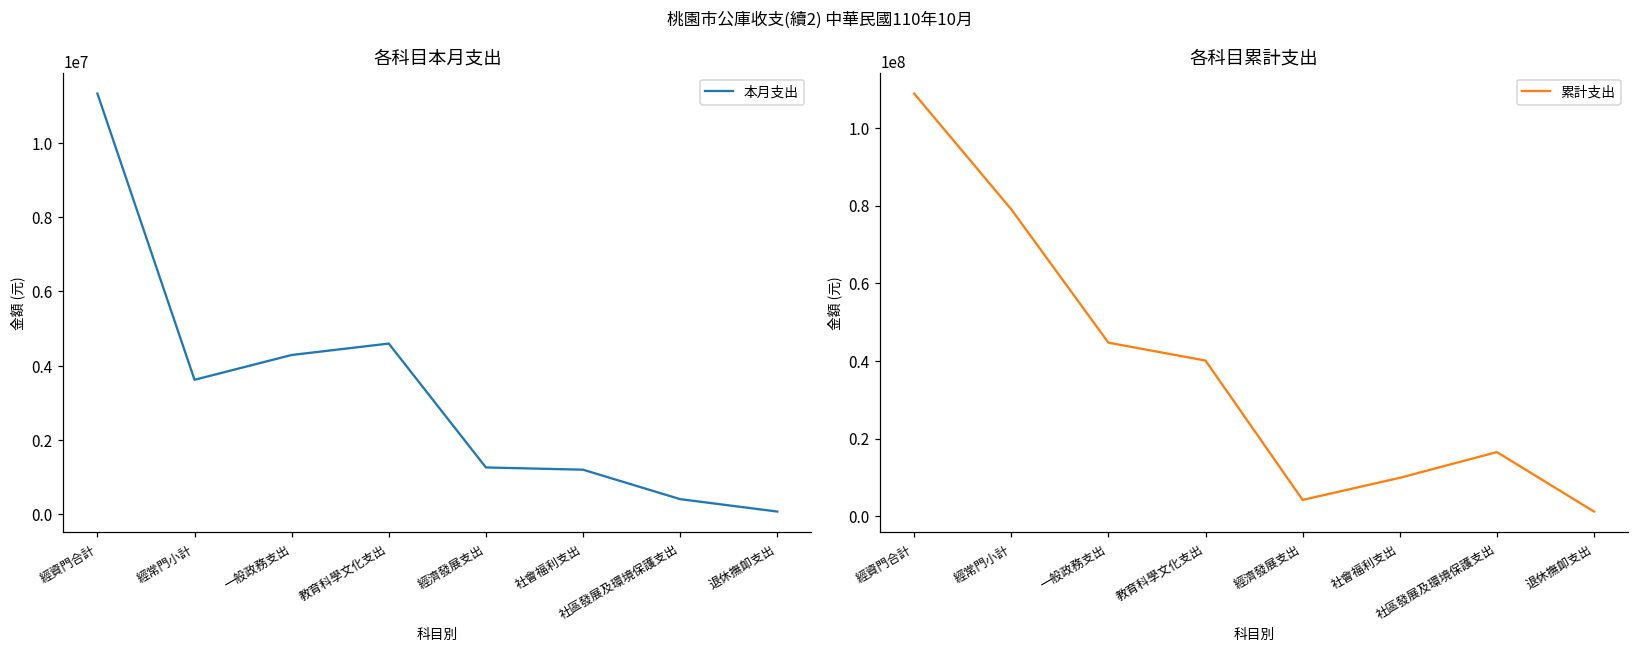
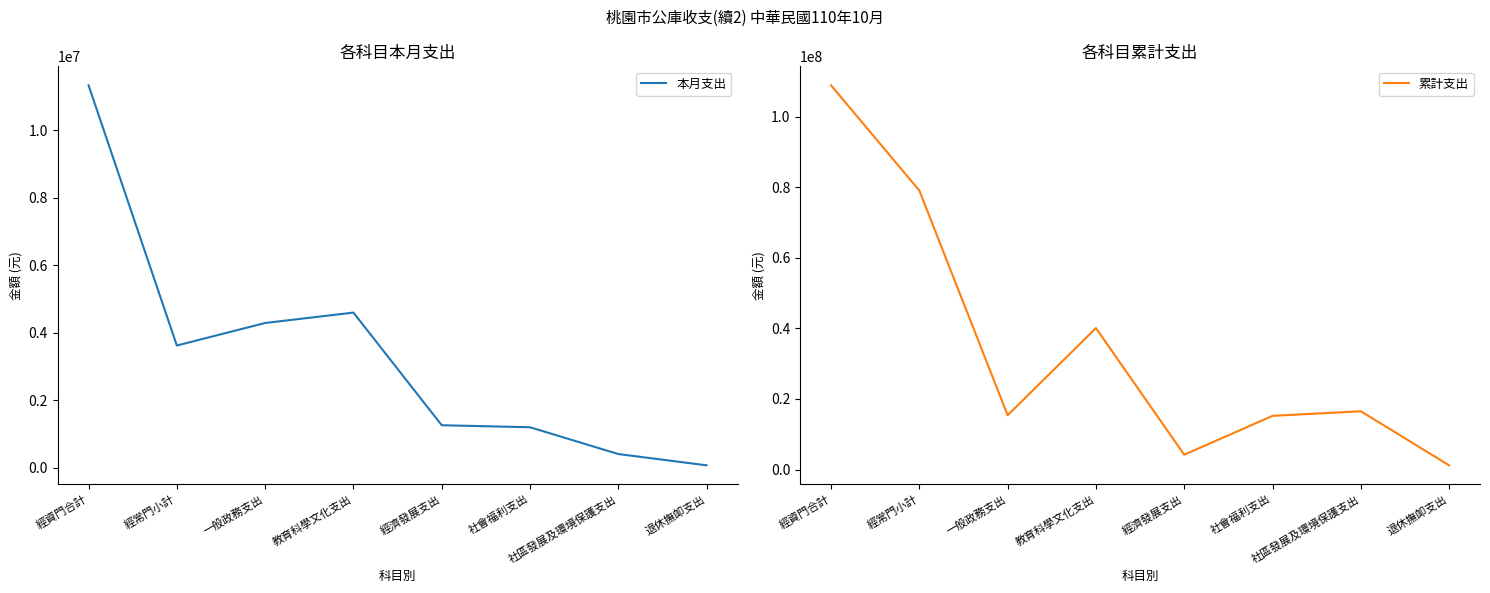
各科目累計支出, 一般政務支出: 45000000 -> 15000000
各科目累計支出, 社會福利支出: 10000000 -> 15000000
